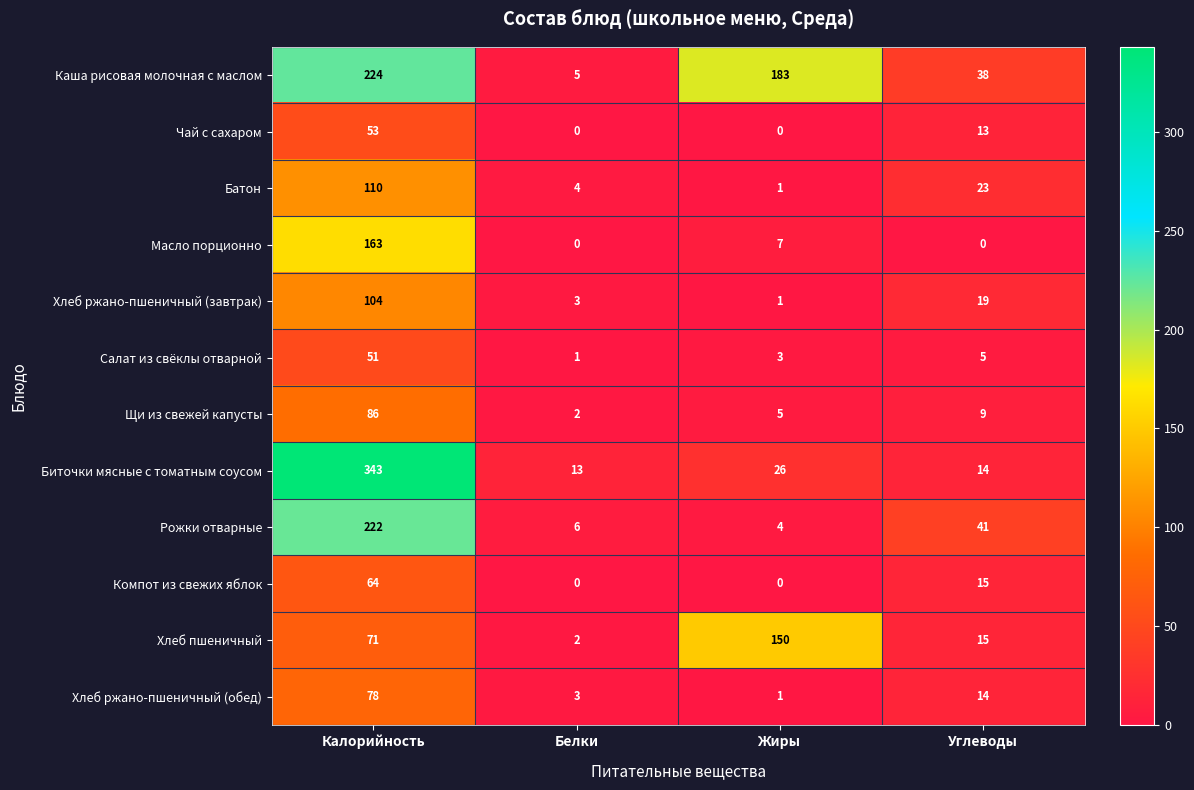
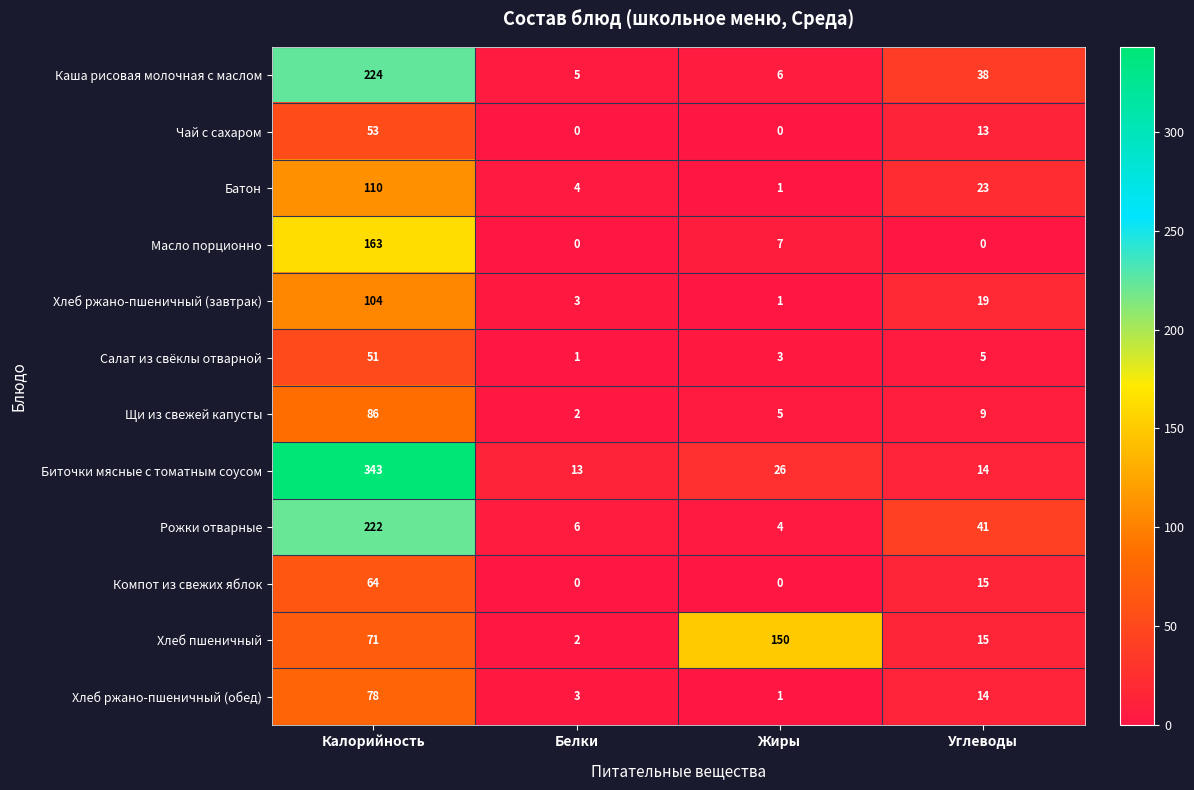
Каша рисовая молочная с маслом, Жиры: 183 -> 6
